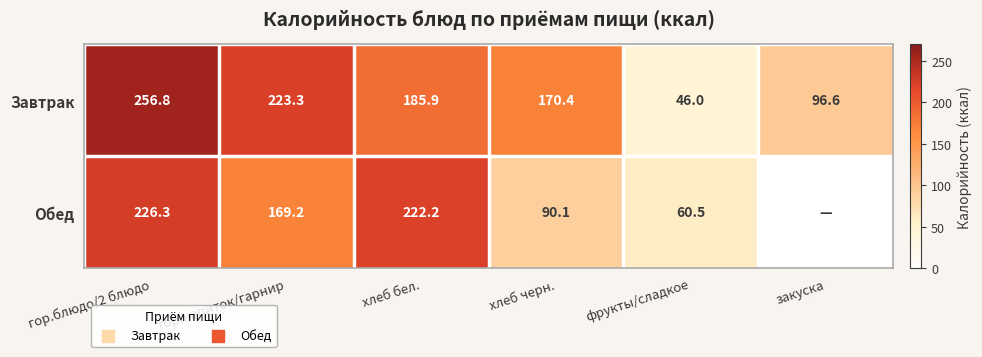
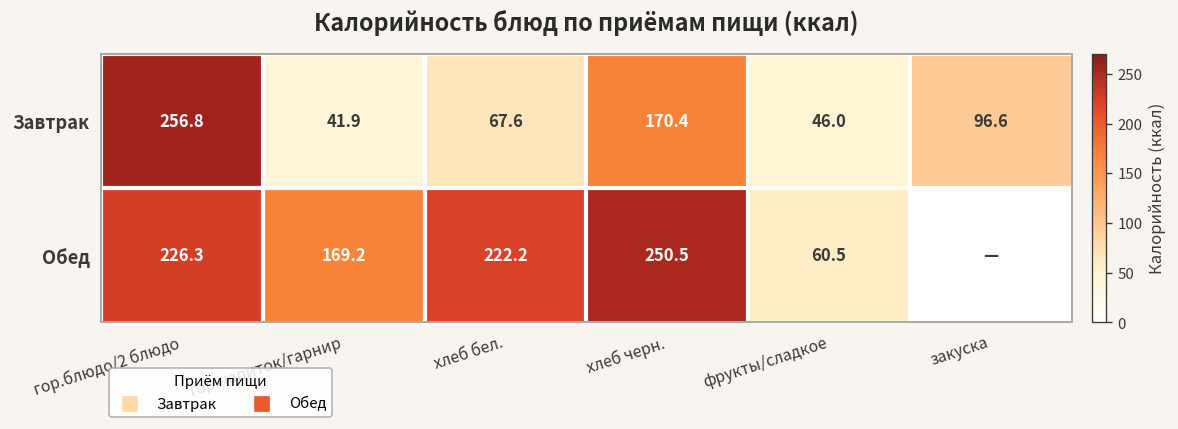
Завтрак, гор.напиток/гарнир: 223.3 -> 41.9
Завтрак, хлеб бел.: 185.9 -> 67.6
Обед, хлеб черн.: 90.1 -> 250.5
